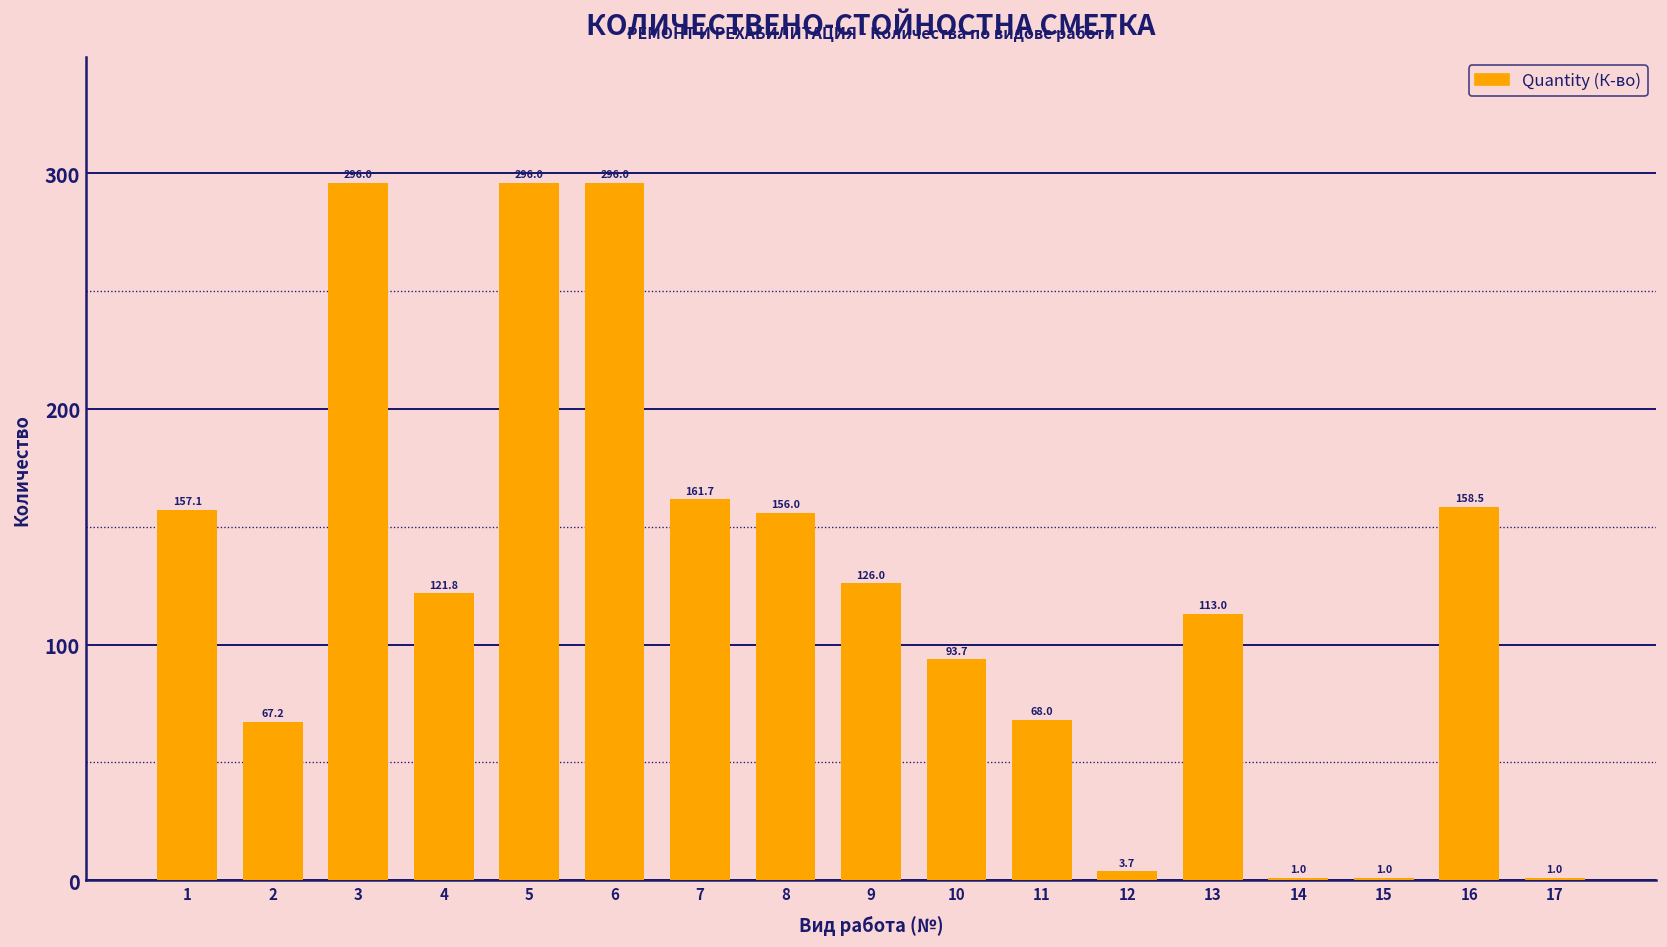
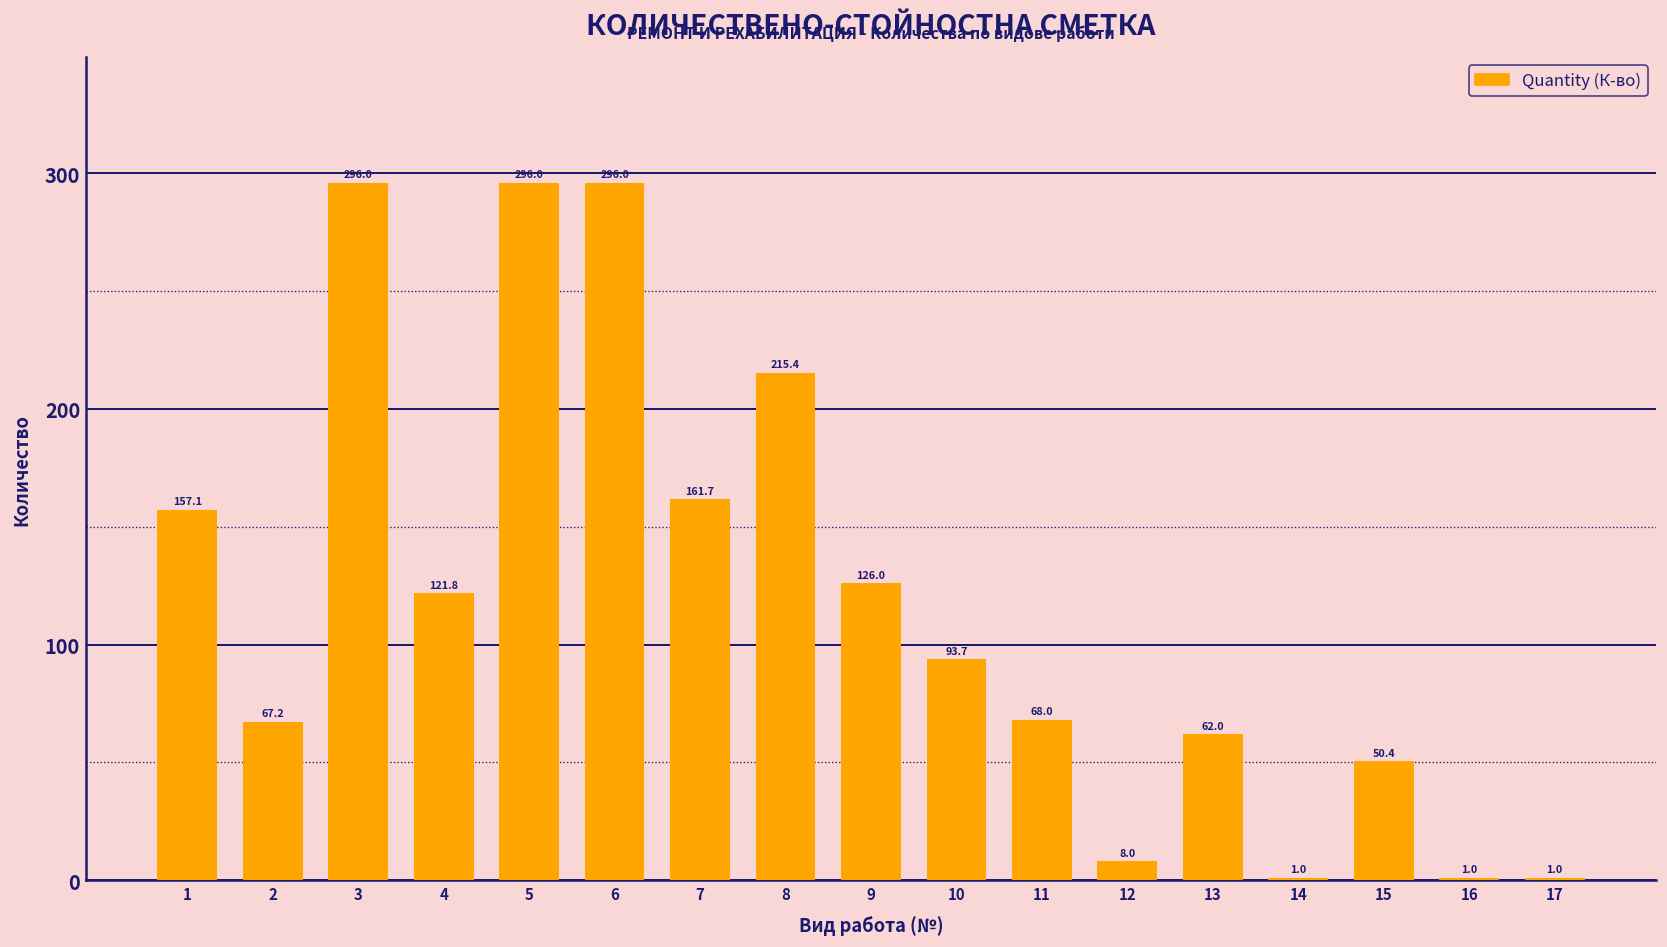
8: 156.0 -> 215.4
12: 3.7 -> 8.0
13: 113.0 -> 62.0
15: 1.0 -> 50.4
16: 158.5 -> 1.0
